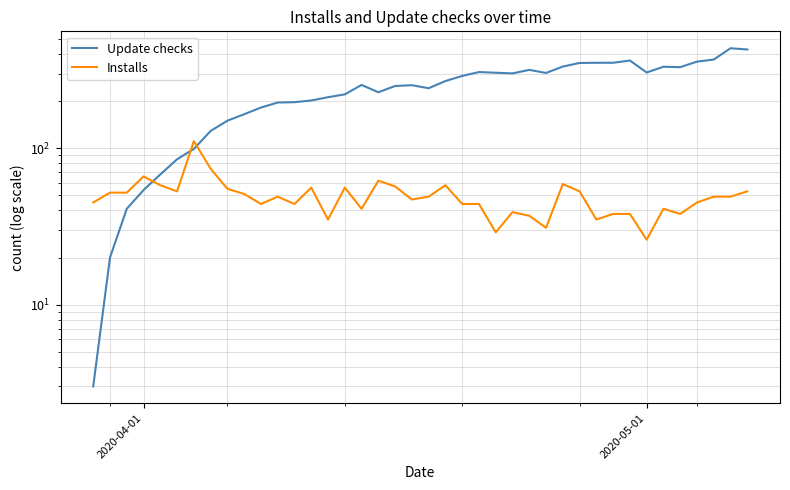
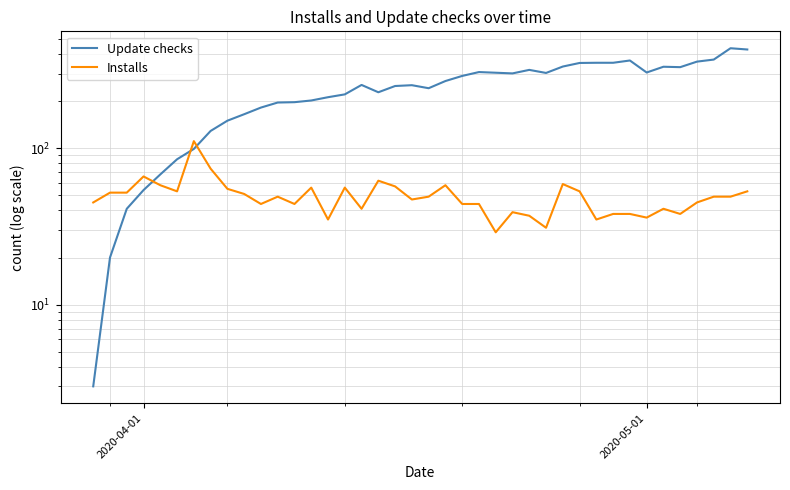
Installs, 2020-05-01: 26 -> 36
